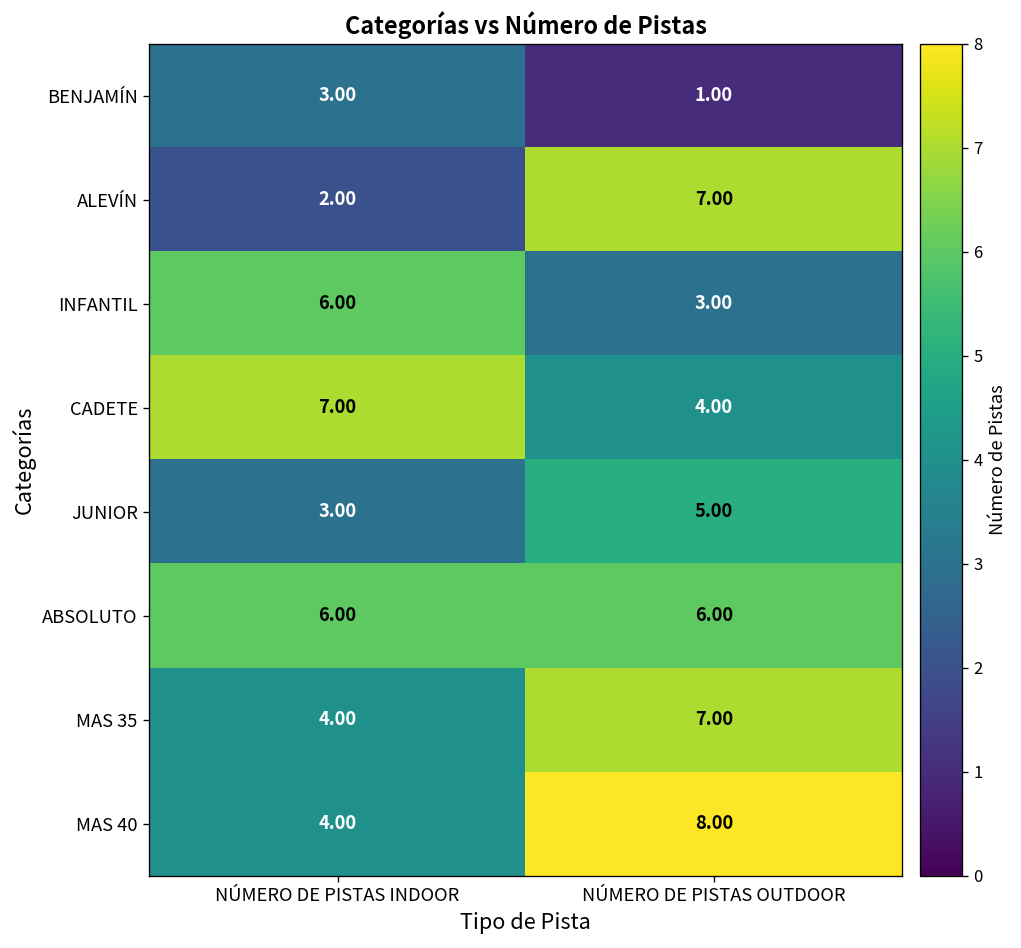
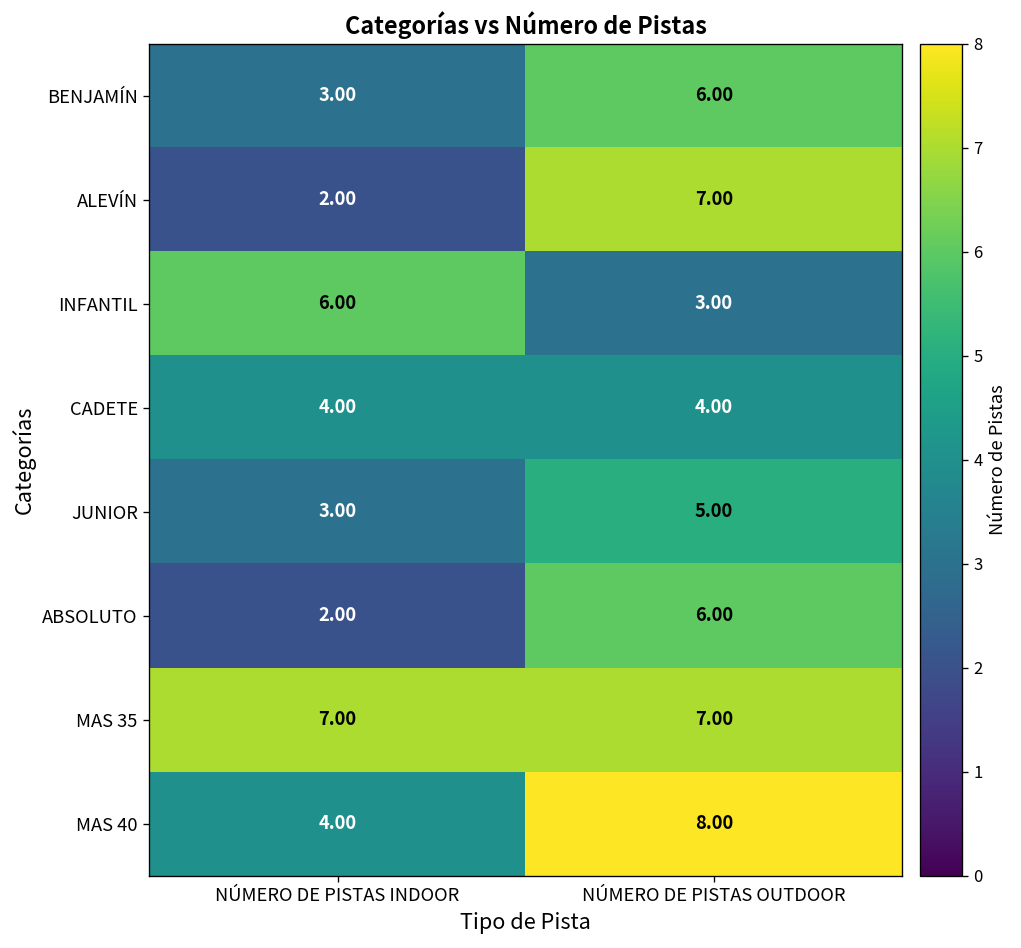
BENJAMÍN, NÚMERO DE PISTAS OUTDOOR: 1.00 -> 6.00
CADETE, NÚMERO DE PISTAS INDOOR: 7.00 -> 4.00
ABSOLUTO, NÚMERO DE PISTAS INDOOR: 6.00 -> 2.00
MAS 35, NÚMERO DE PISTAS INDOOR: 4.00 -> 7.00
